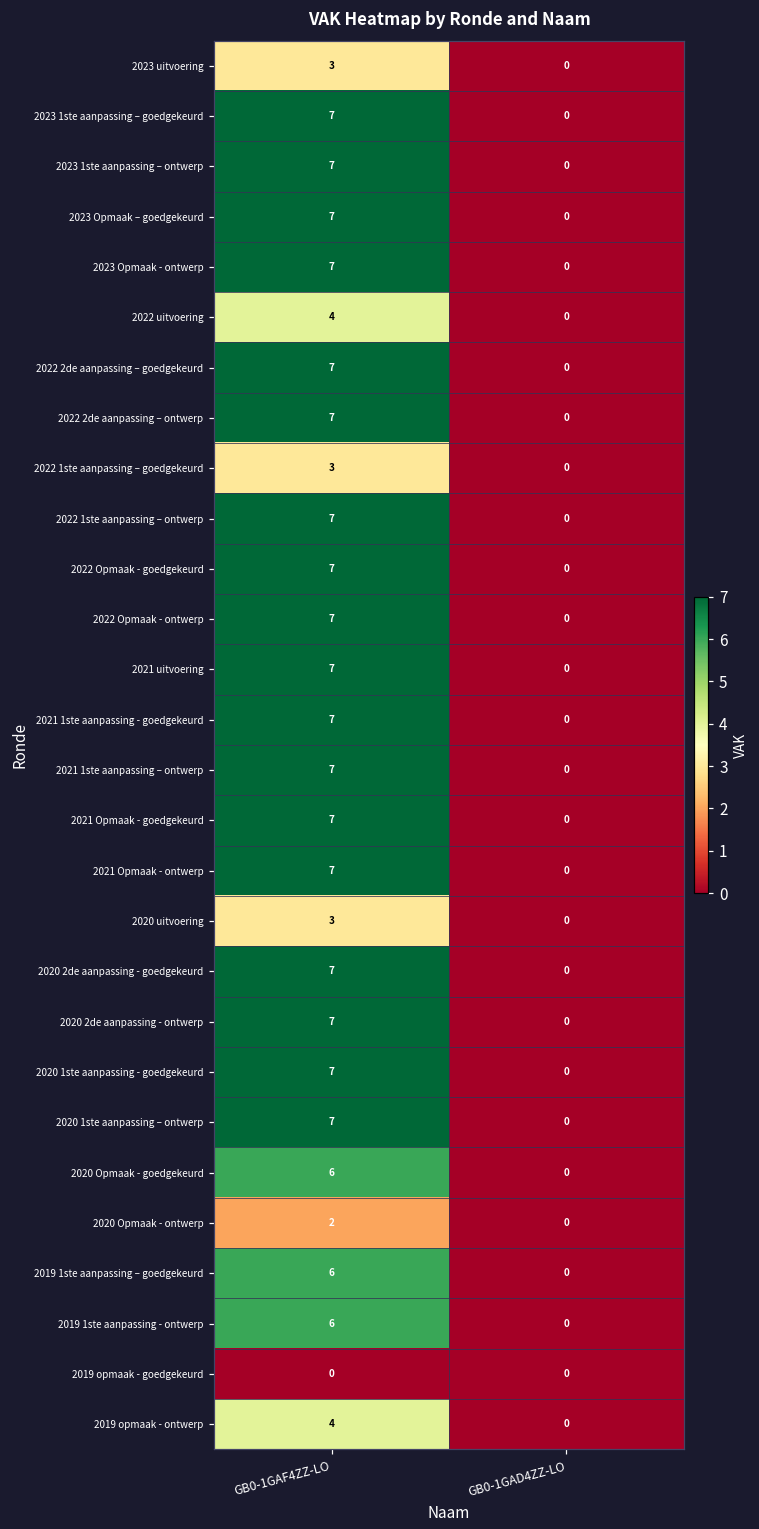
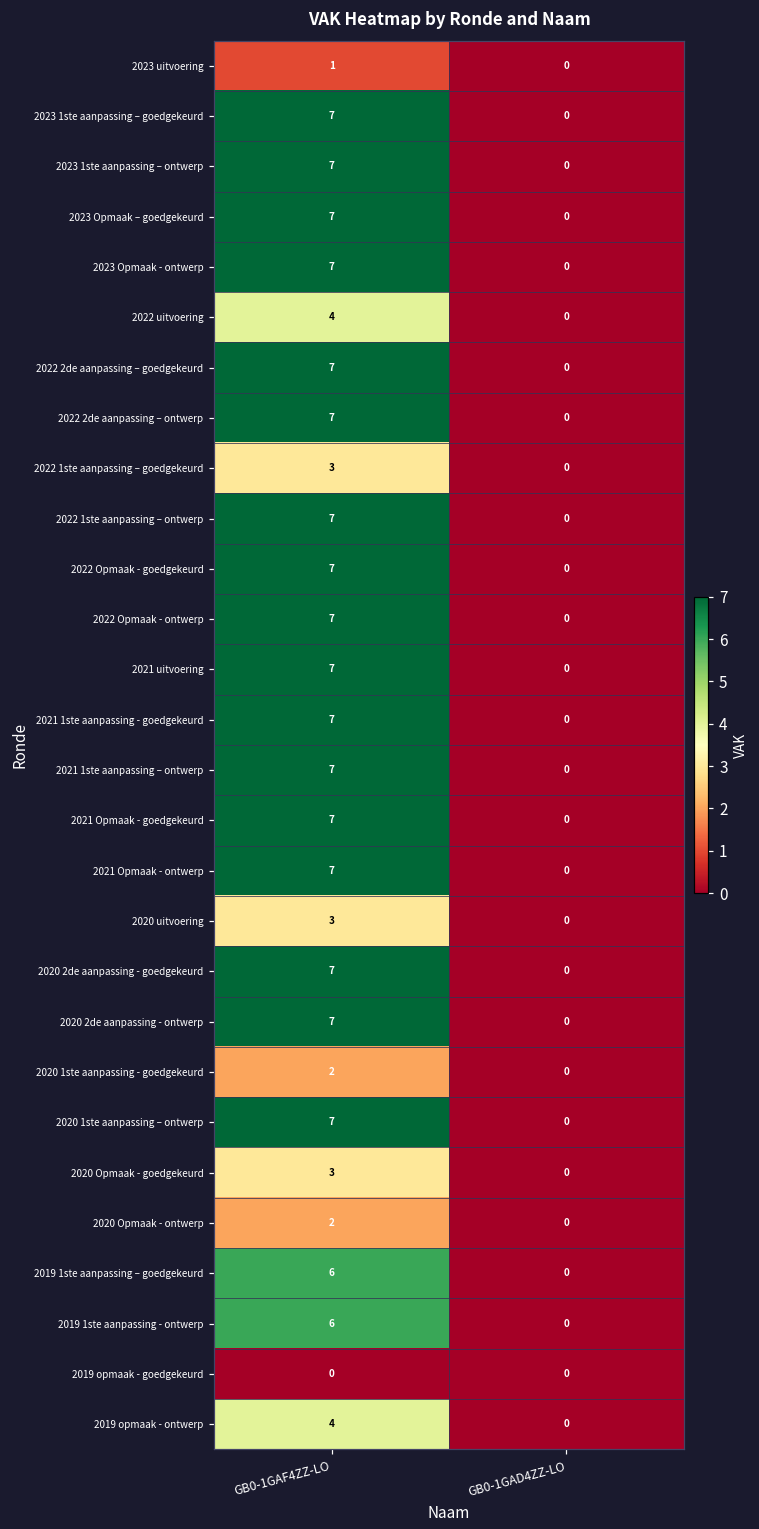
2023 uitvoering, GB0-1GAF4ZZ-LO: 3 -> 1
2020 1ste aanpassing - goedgekeurd, GB0-1GAF4ZZ-LO: 7 -> 2
2020 Opmaak - goedgekeurd, GB0-1GAF4ZZ-LO: 6 -> 3
